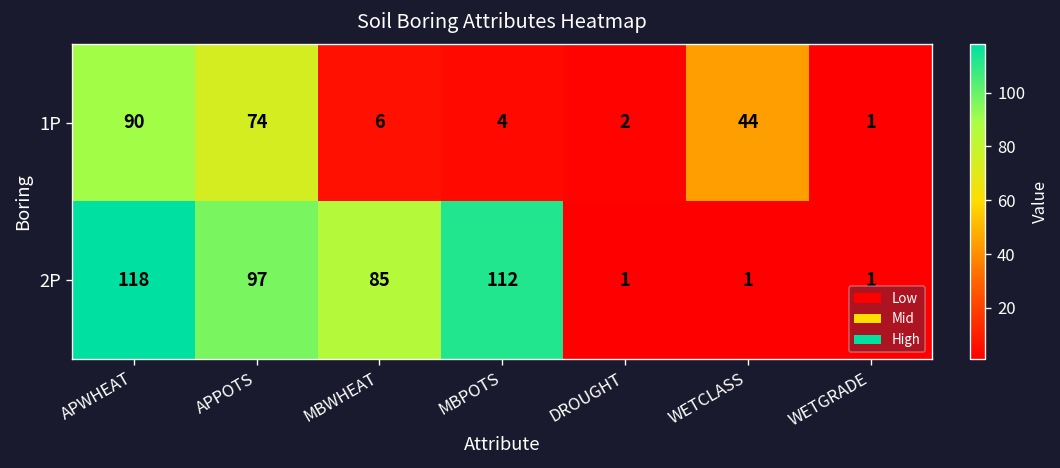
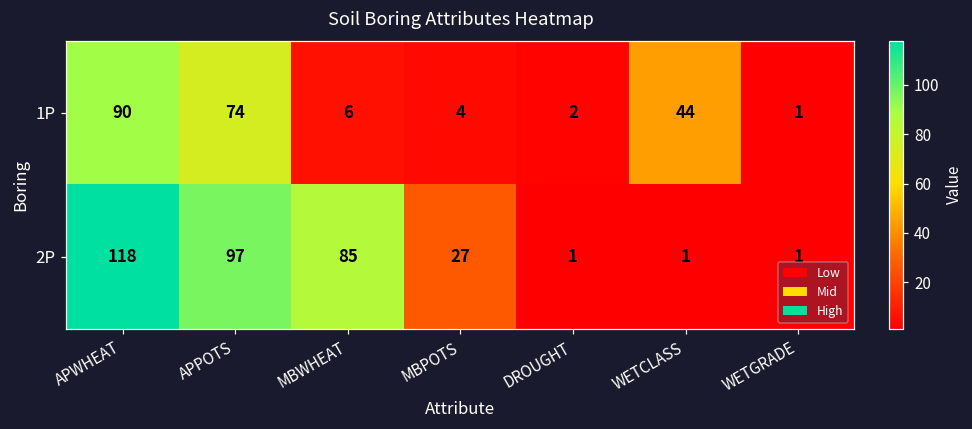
2P, MBPOTS: 112 -> 27
